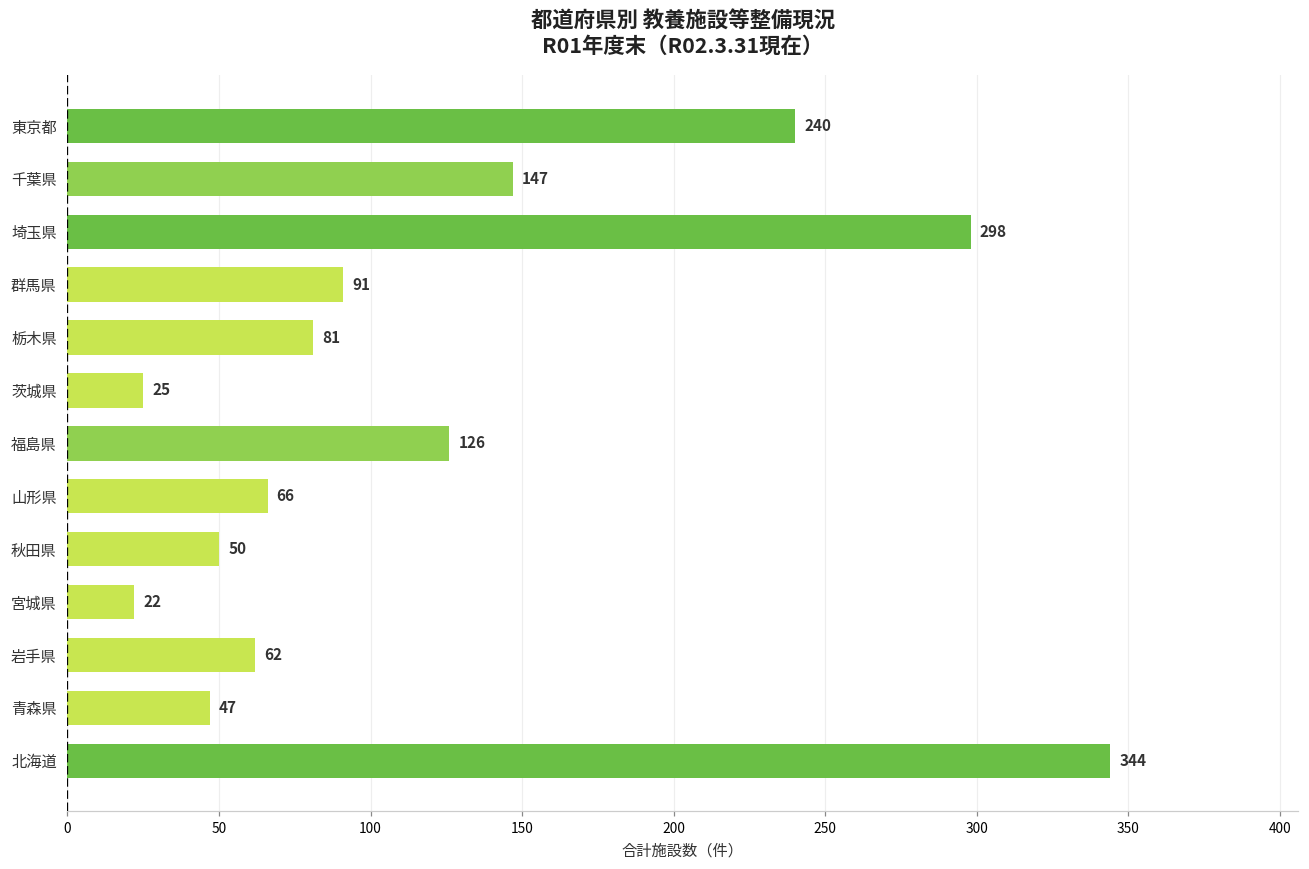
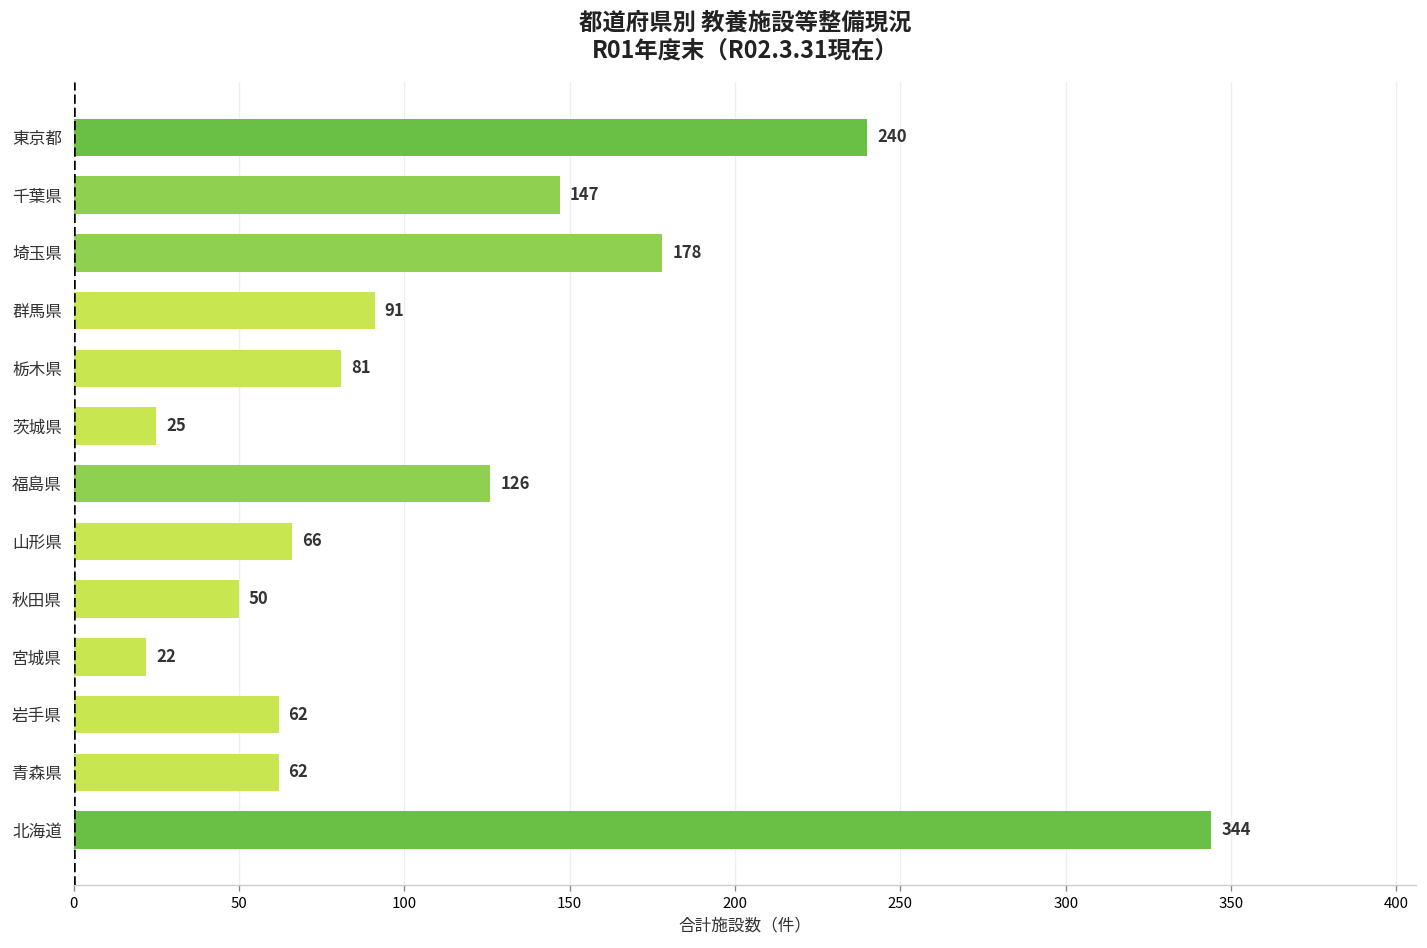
埼玉県: 298 -> 178
青森県: 47 -> 62
